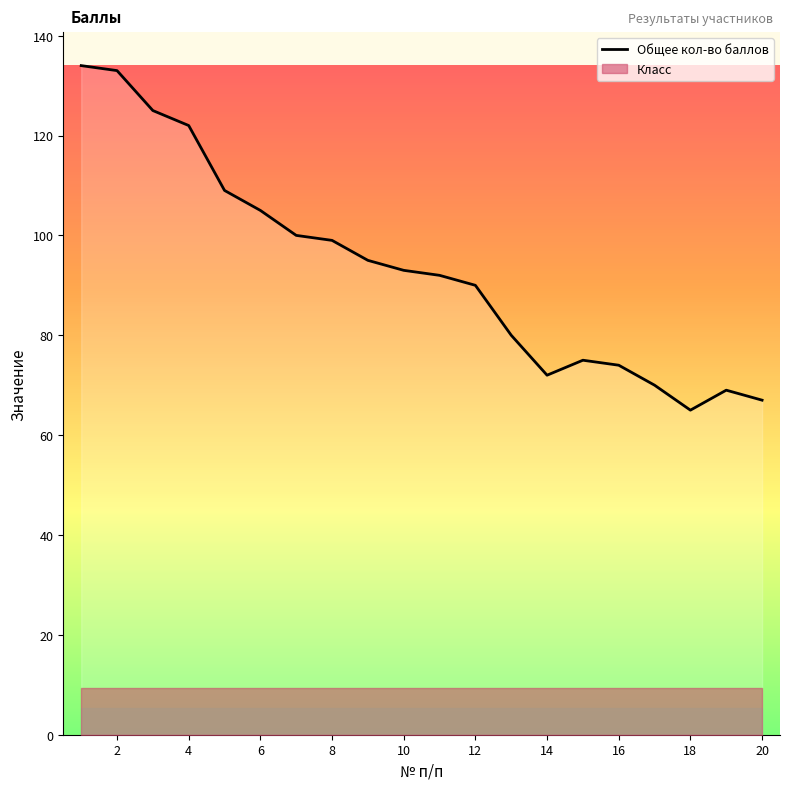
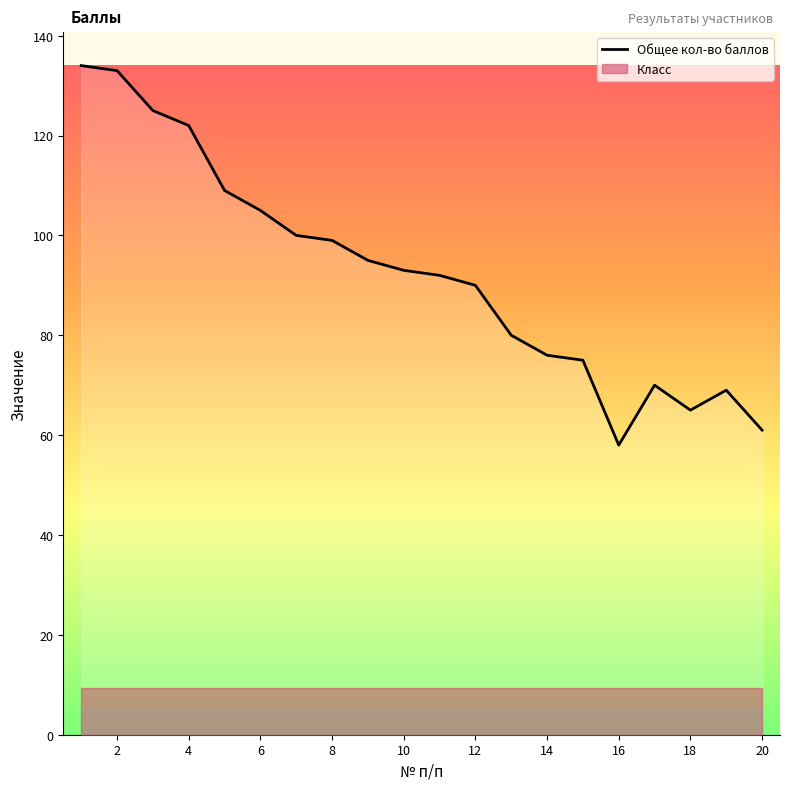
Общее кол-во баллов, 14: 72 -> 76
Общее кол-во баллов, 16: 74 -> 58
Общее кол-во баллов, 20: 67 -> 61
